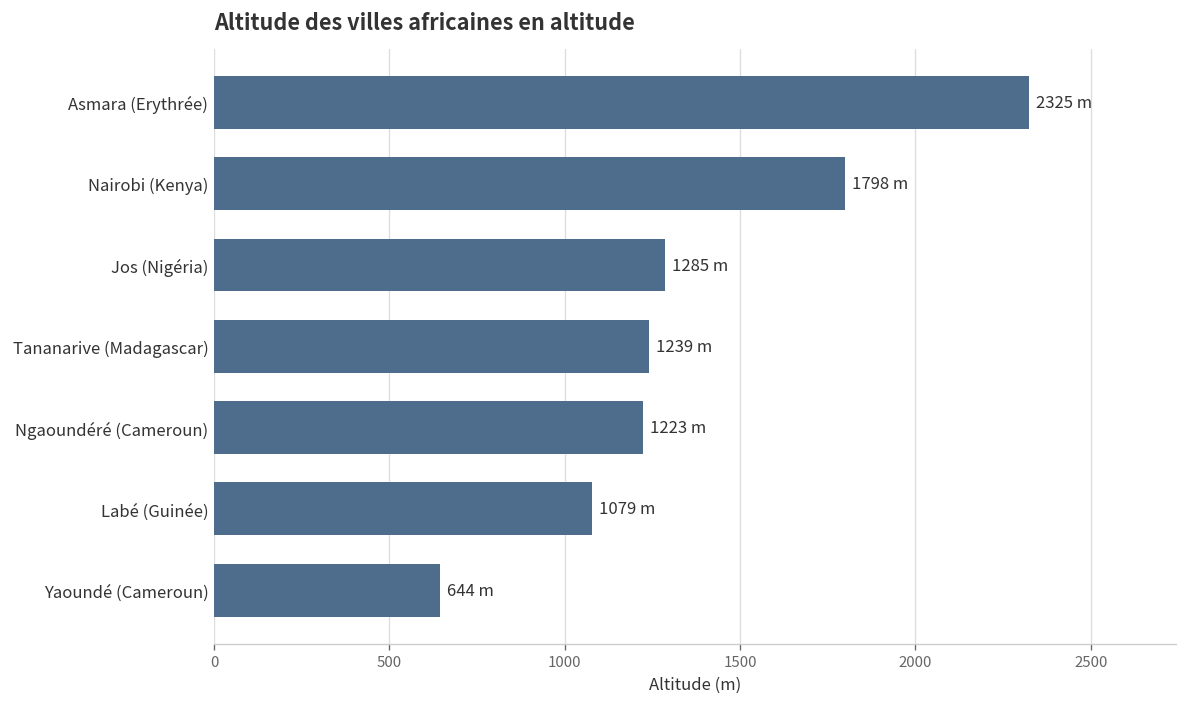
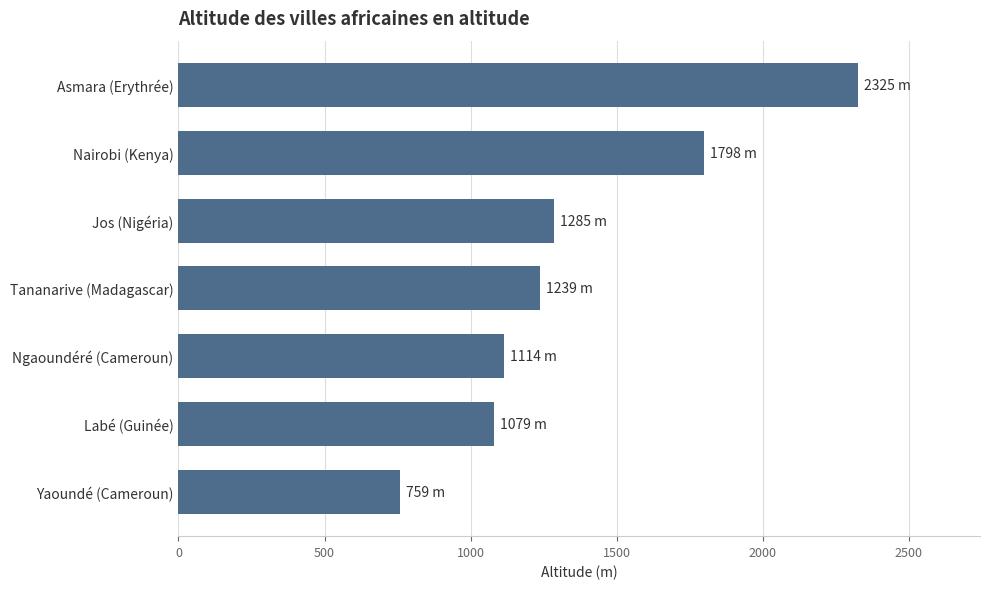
Ngaoundéré (Cameroun): 1223 -> 1114
Yaoundé (Cameroun): 644 -> 759
